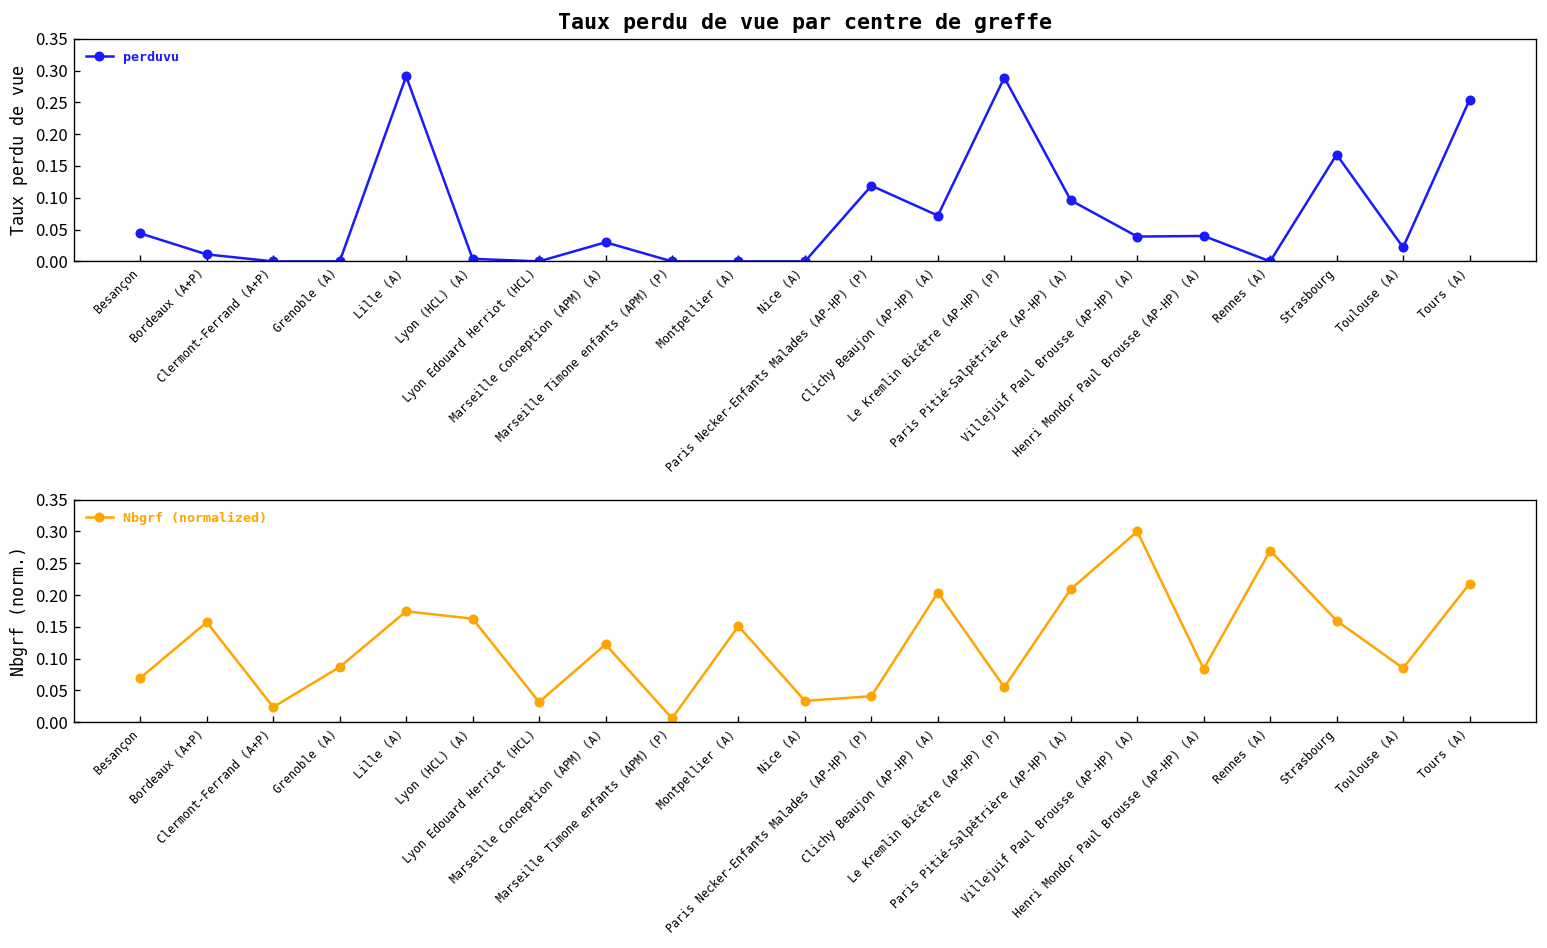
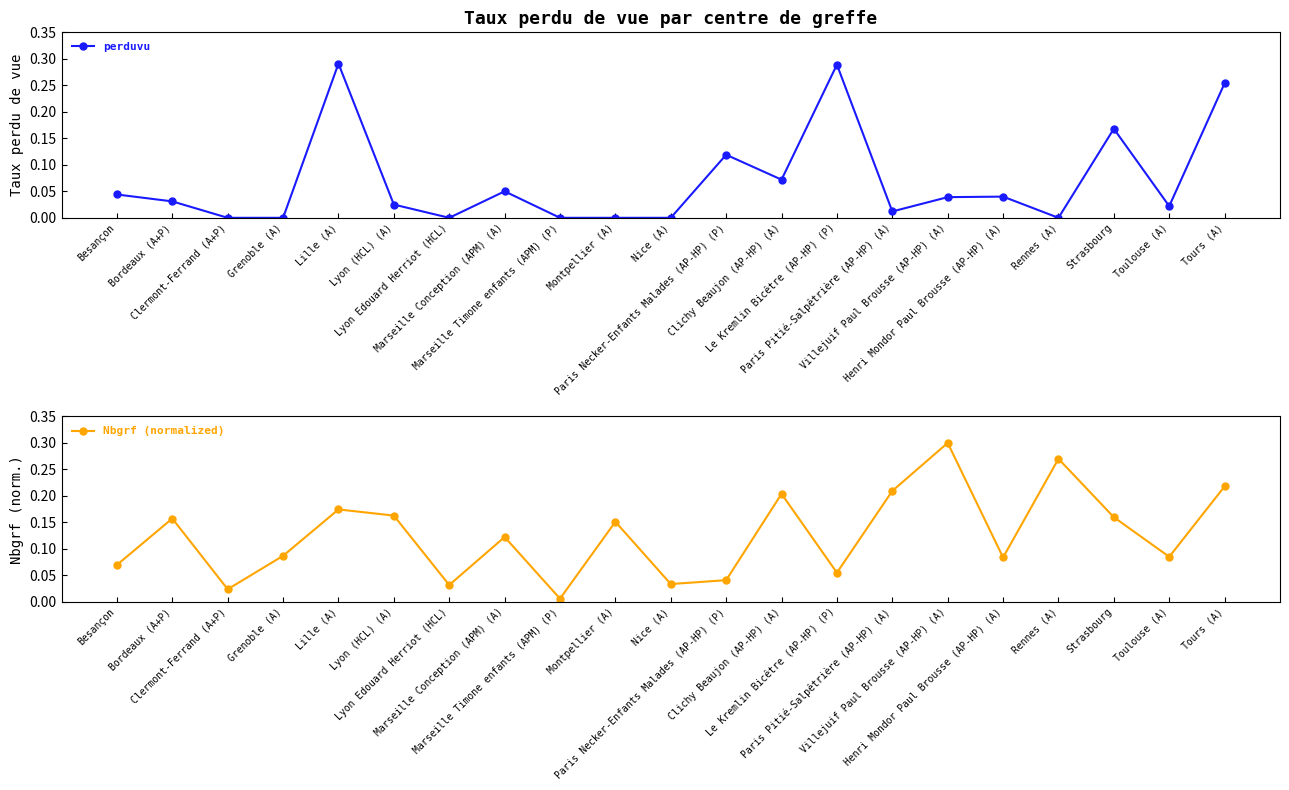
Taux perdu de vue par centre de greffe, Bordeaux (A+P): 0.01 -> 0.03
Taux perdu de vue par centre de greffe, Lyon (HCL) (A): 0.00 -> 0.03
Taux perdu de vue par centre de greffe, Marseille Conception (APM) (A): 0.03 -> 0.05
Taux perdu de vue par centre de greffe, Paris Pitié-Salpêtrière (AP-HP) (A): 0.10 -> 0.01
